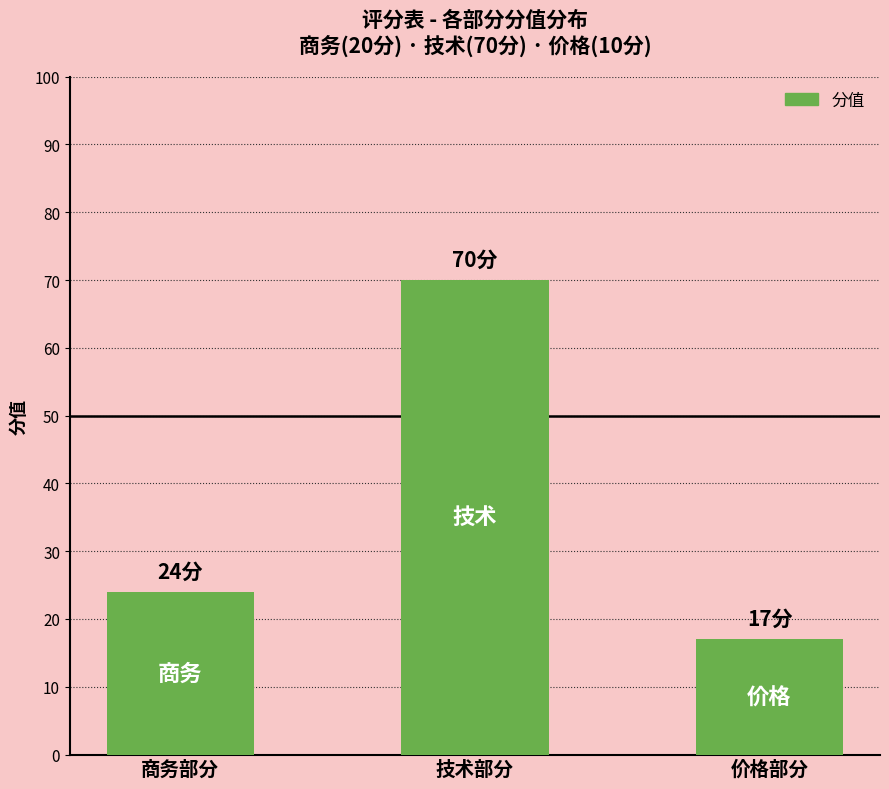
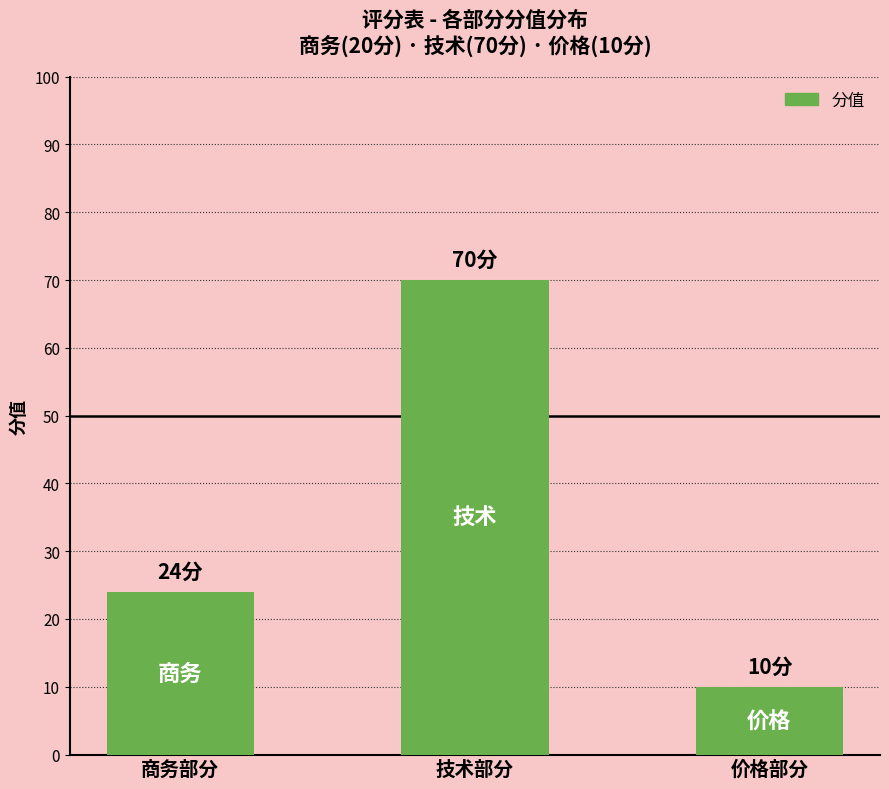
价格部分: 17分 -> 10分
